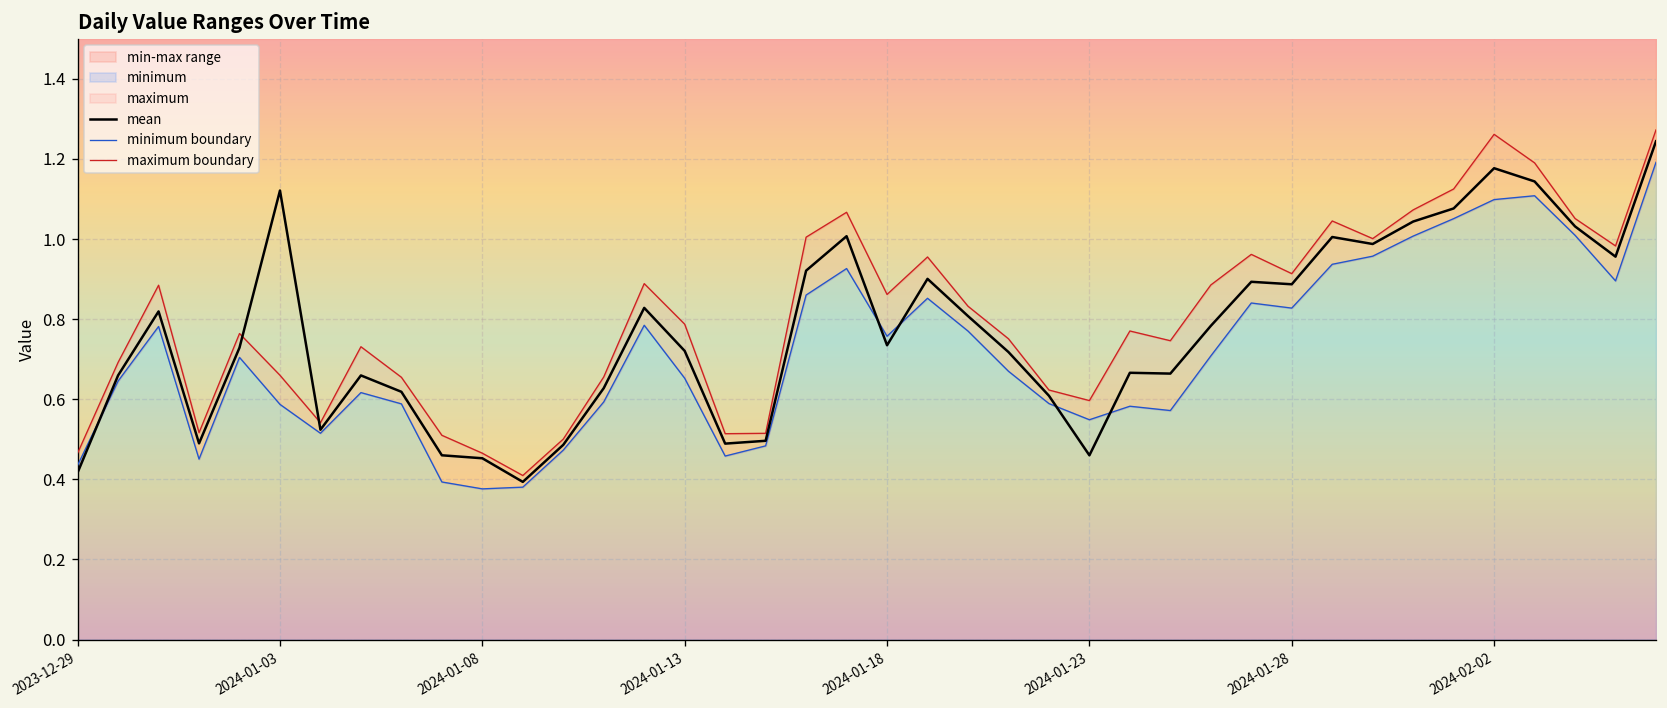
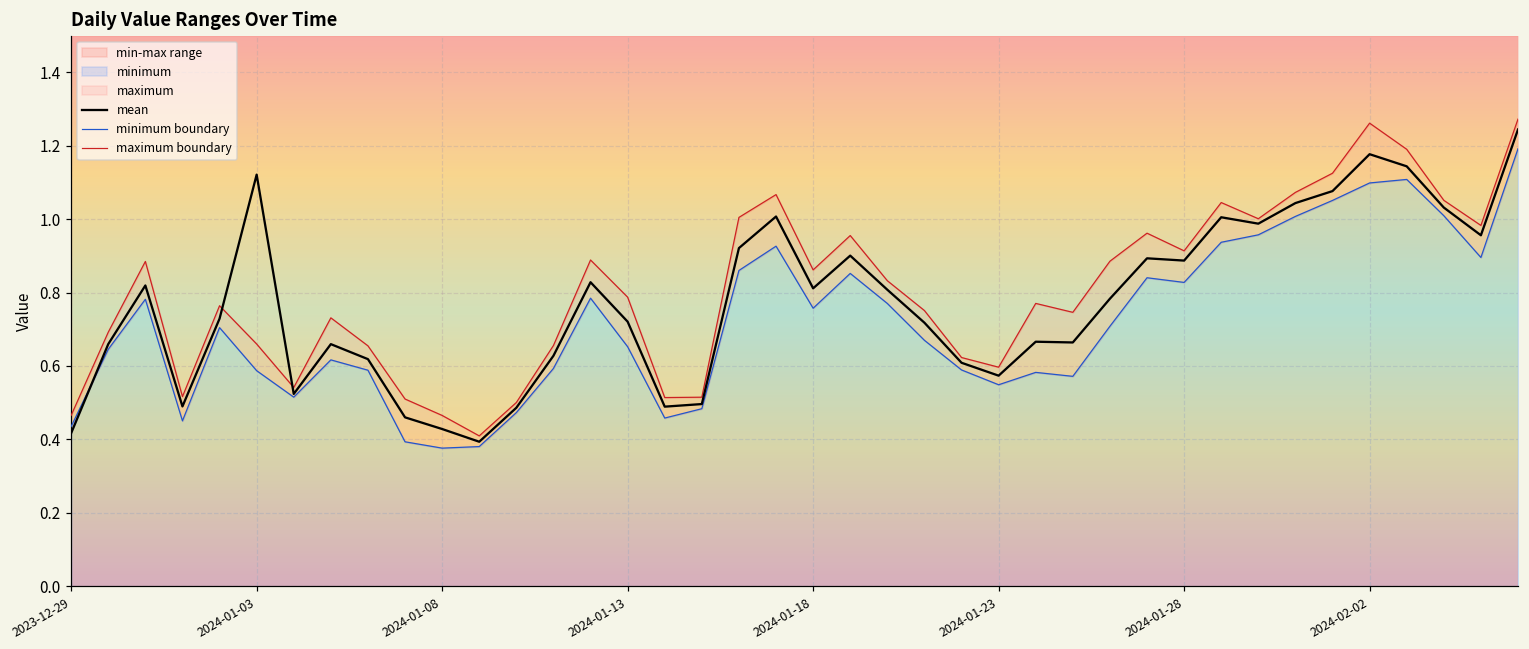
mean, 2024-01-08: 0.45 -> 0.43
mean, 2024-01-18: 0.73 -> 0.81
mean, 2024-01-23: 0.46 -> 0.57
